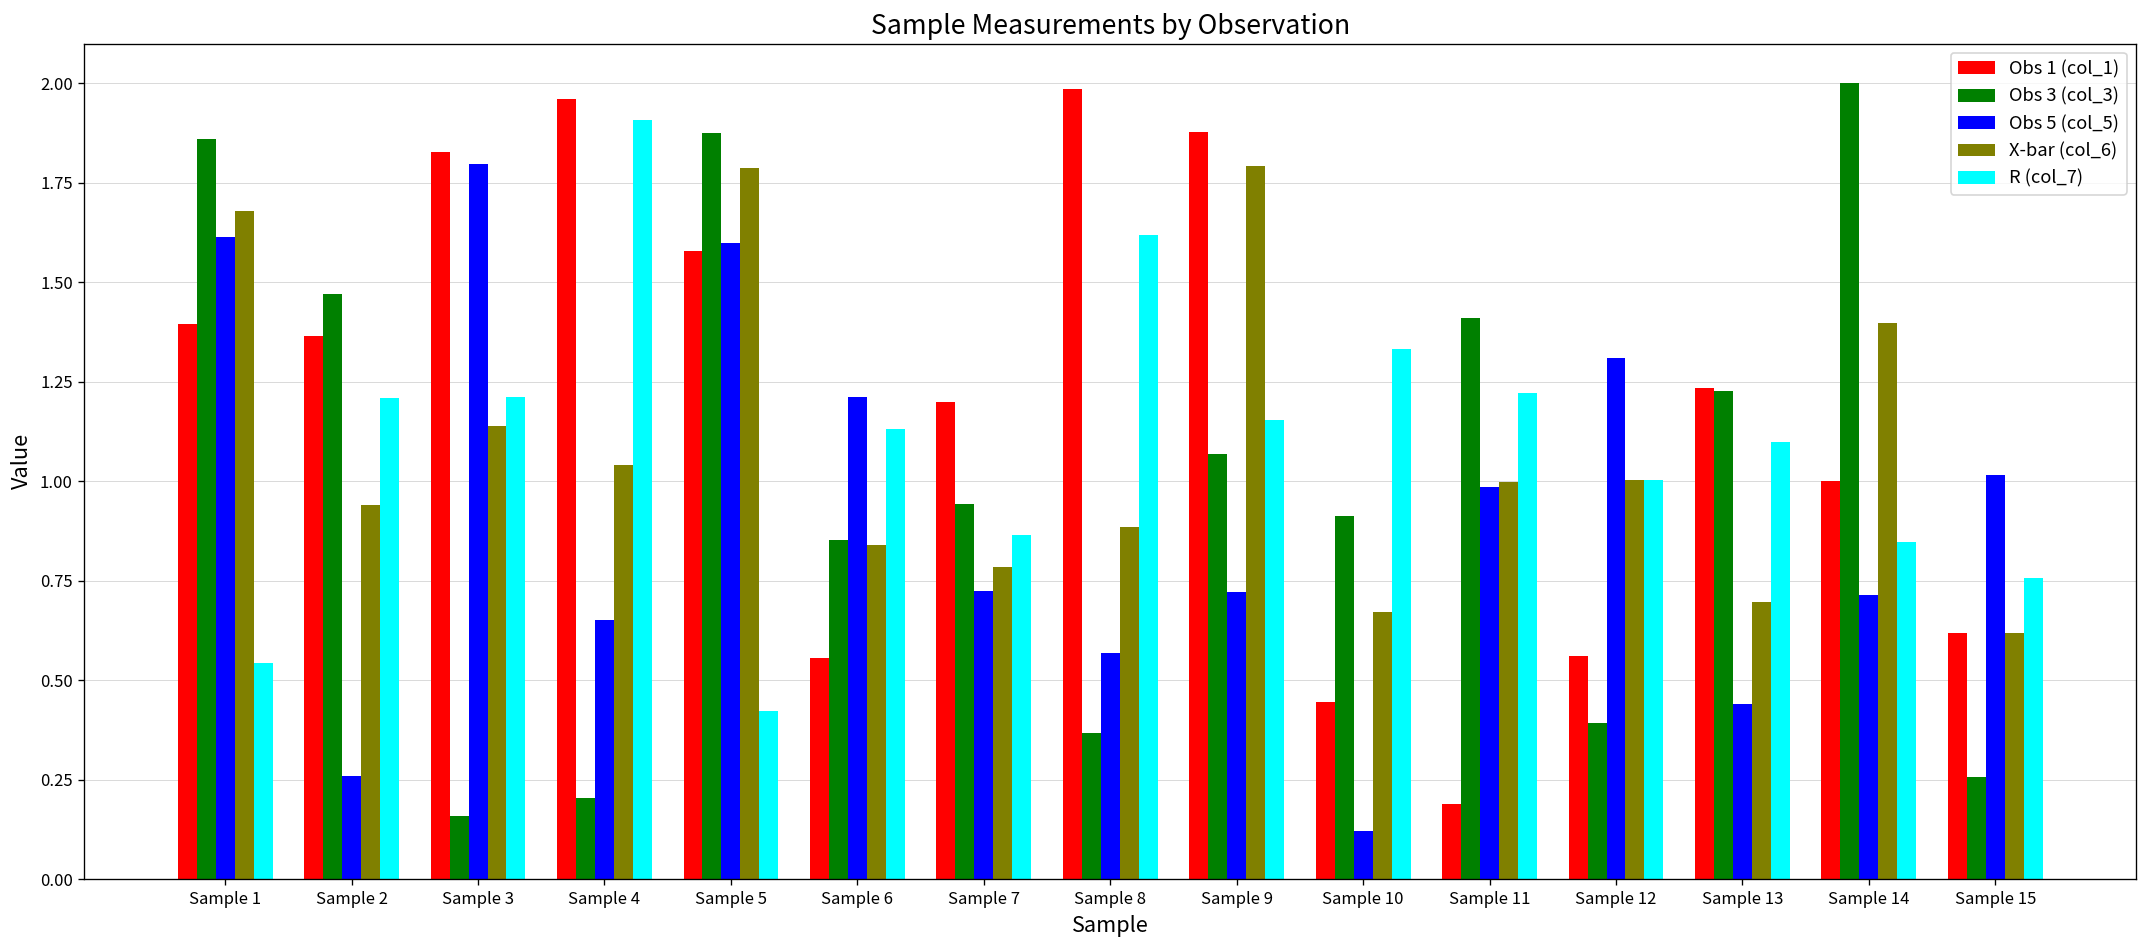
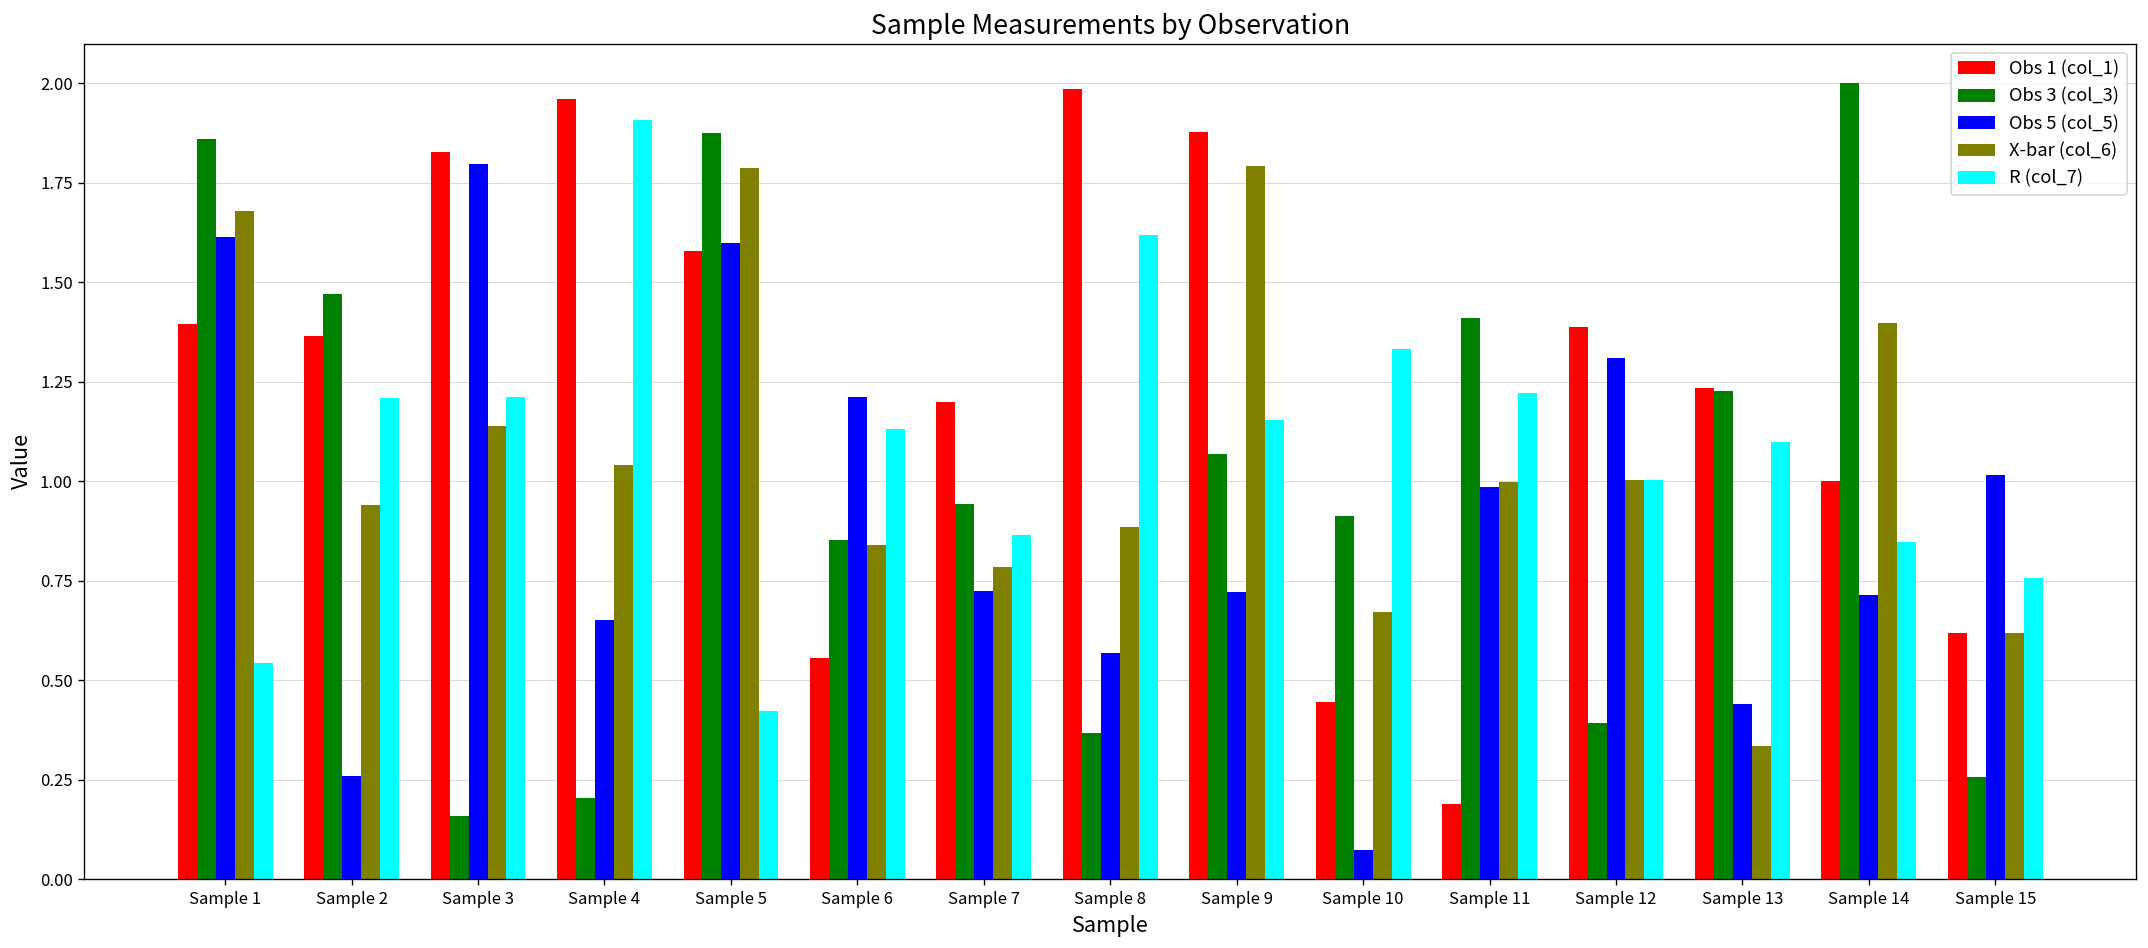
Obs 5 (col_5), Sample 10: 0.12 -> 0.07
Obs 1 (col_1), Sample 12: 0.56 -> 1.39
X-bar (col_6), Sample 13: 0.70 -> 0.34
